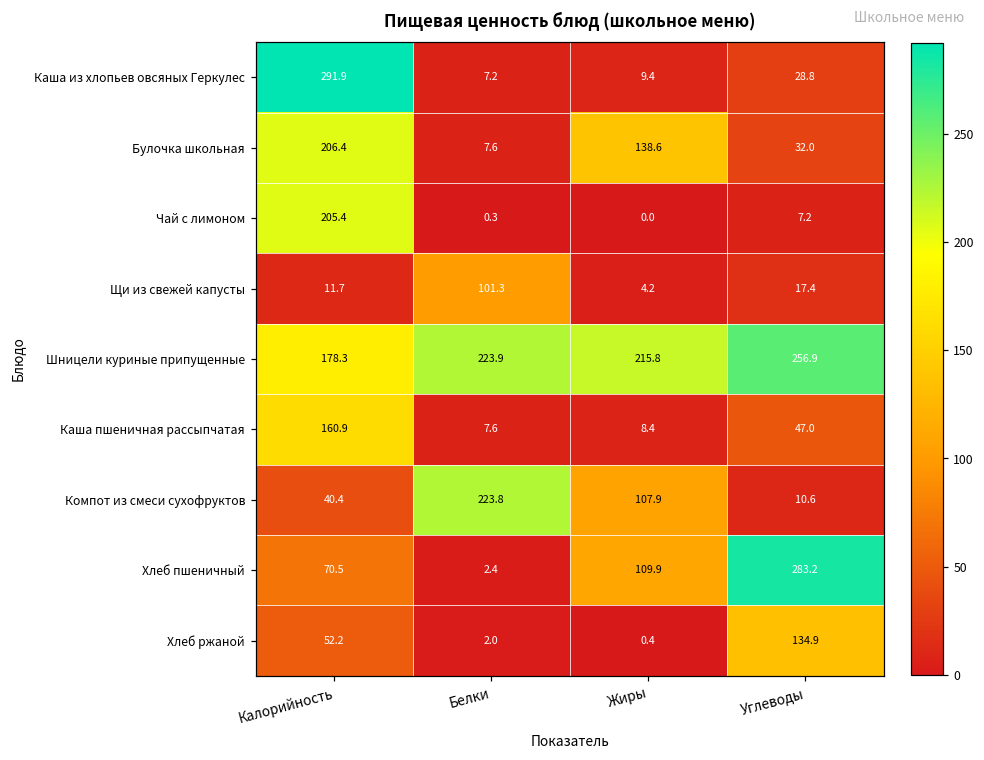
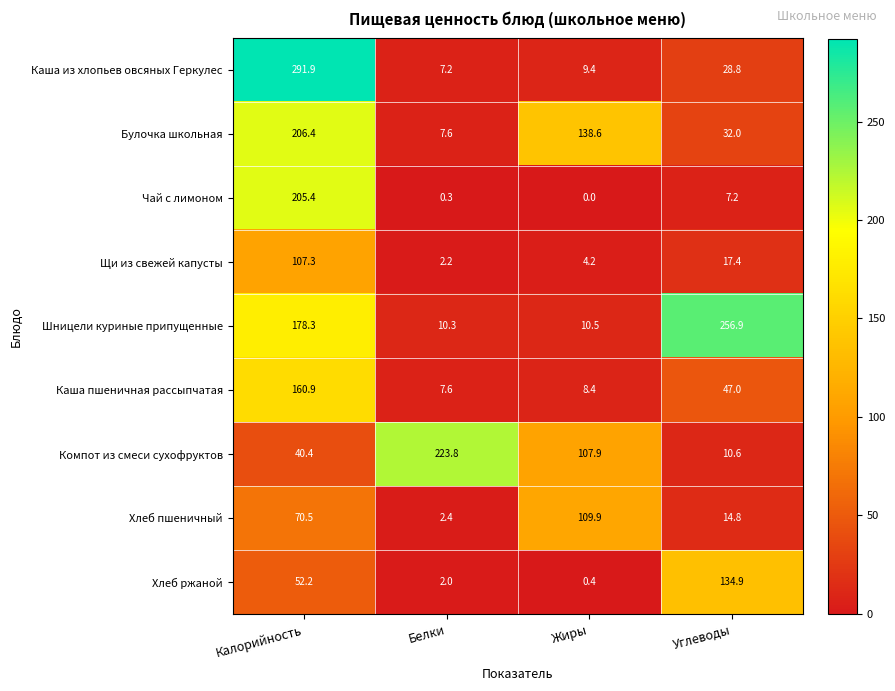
Щи из свежей капусты, Калорийность: 11.7 -> 107.3
Щи из свежей капусты, Белки: 101.3 -> 2.2
Шницели куриные припущенные, Белки: 223.9 -> 10.3
Шницели куриные припущенные, Жиры: 215.8 -> 10.5
Хлеб пшеничный, Углеводы: 283.2 -> 14.8
